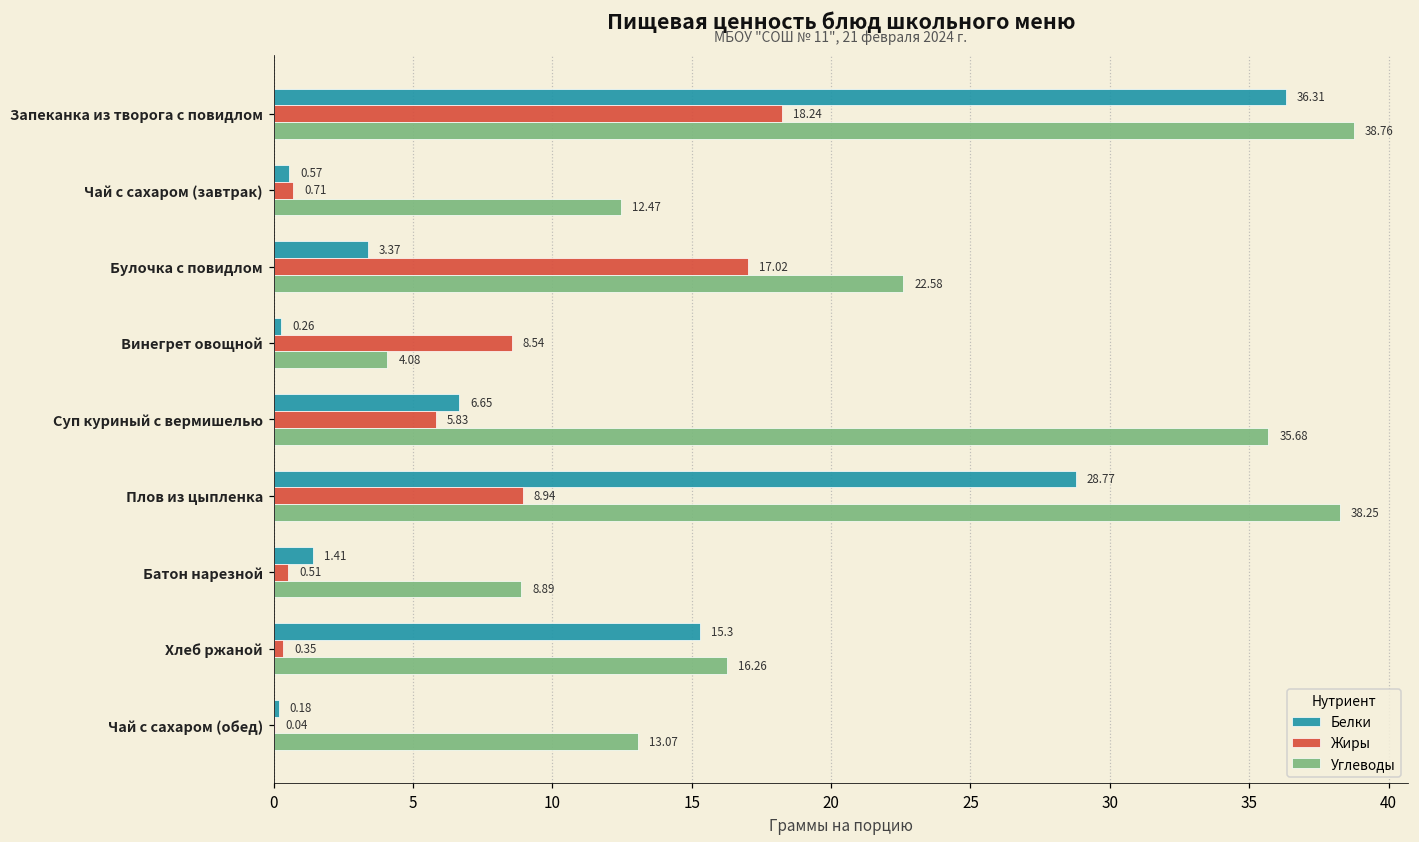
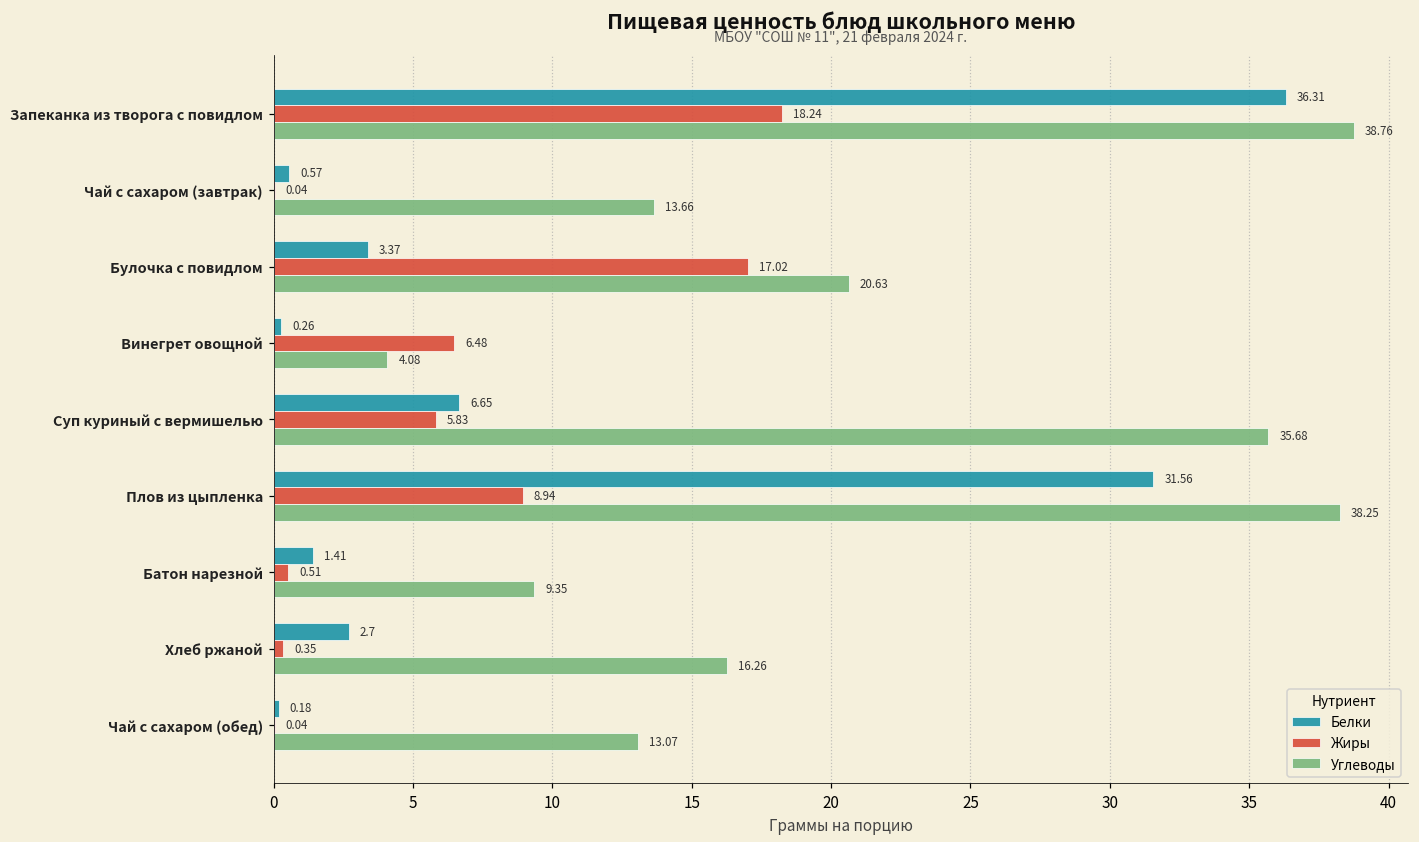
Жиры, Чай с сахаром (завтрак): 0.71 -> 0.04
Углеводы, Чай с сахаром (завтрак): 12.47 -> 13.66
Углеводы, Булочка с повидлом: 22.58 -> 20.63
Жиры, Винегрет овощной: 8.54 -> 6.48
Белки, Плов из цыпленка: 28.77 -> 31.56
Углеводы, Батон нарезной: 8.89 -> 9.35
Белки, Хлеб ржаной: 15.3 -> 2.7
